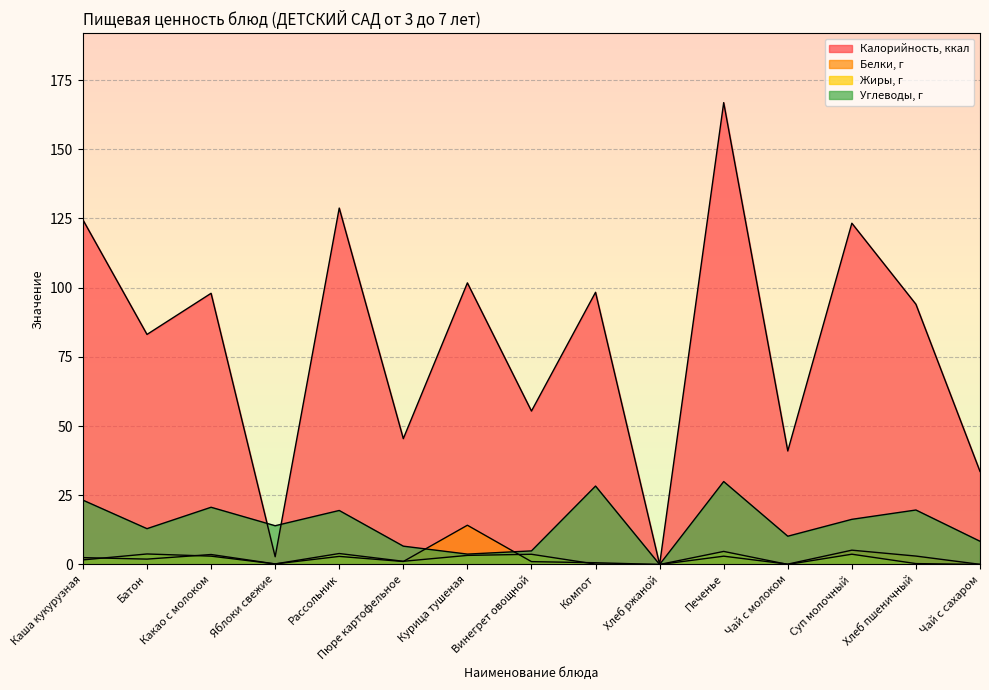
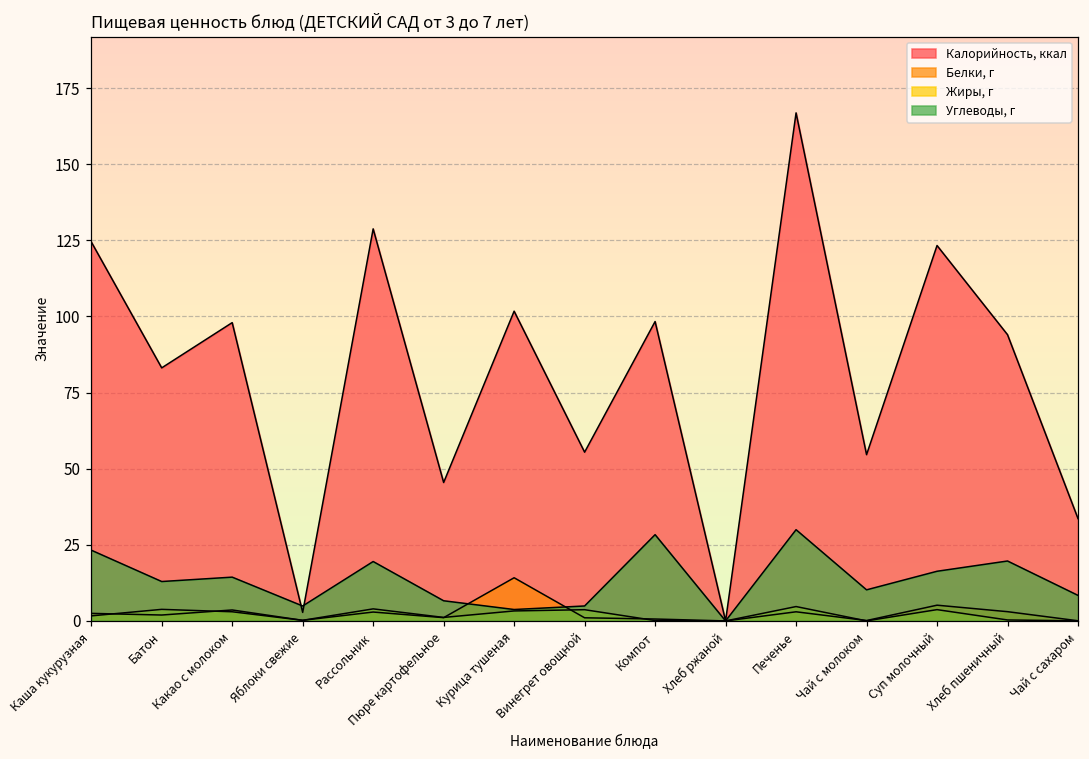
Углеводы, г, Какао с молоком: 21 -> 14
Углеводы, г, Яблоки свежие: 14 -> 5
Калорийность, ккал, Чай с молоком: 41 -> 55
